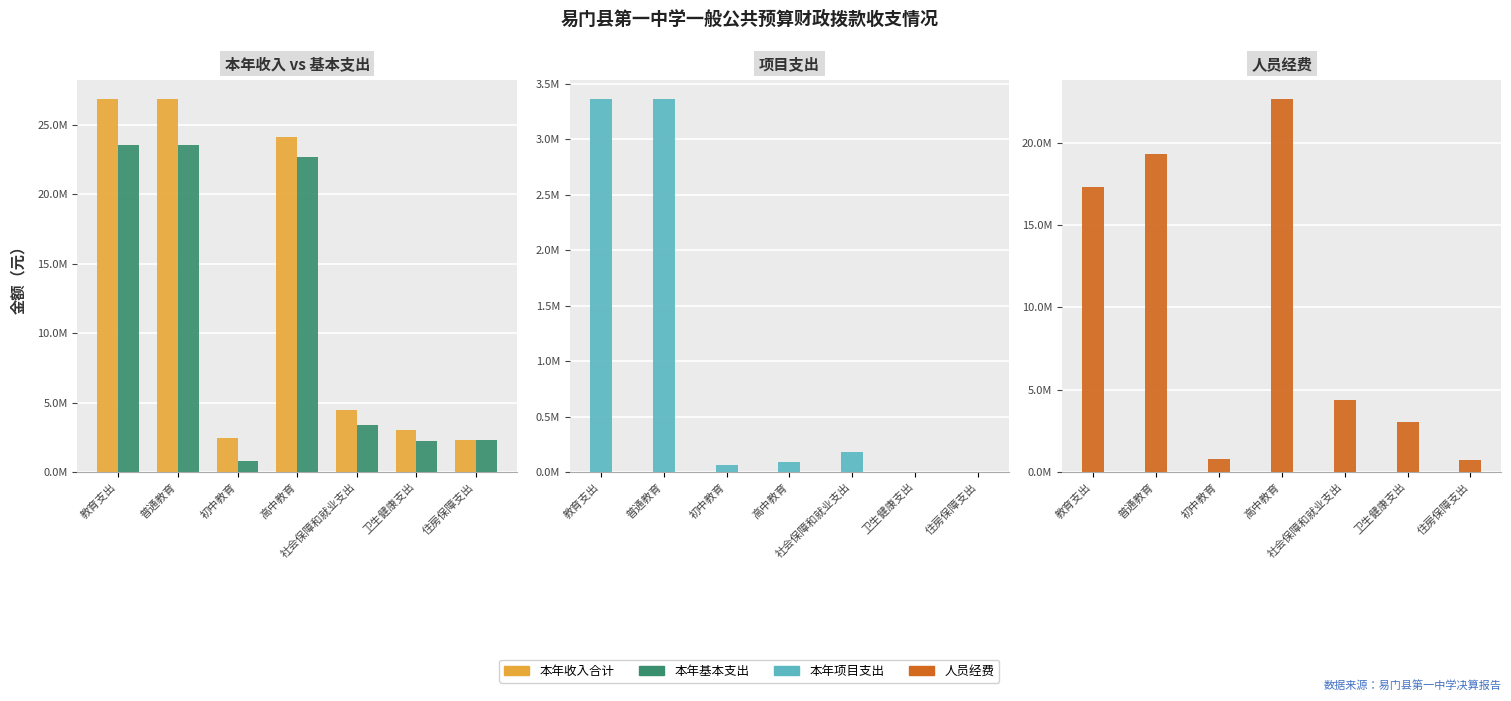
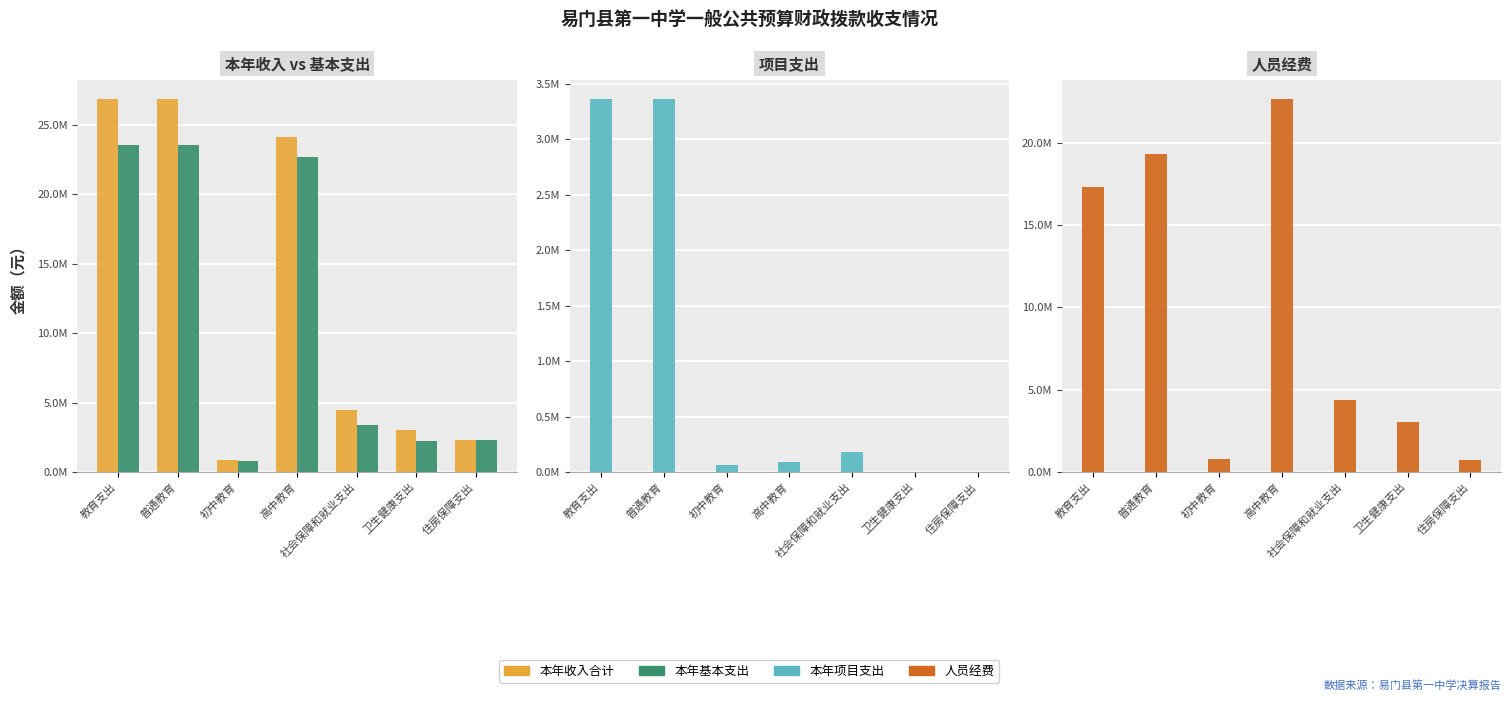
本年收入 vs 基本支出, 本年收入合计, 初中教育: 2500000 -> 900000
